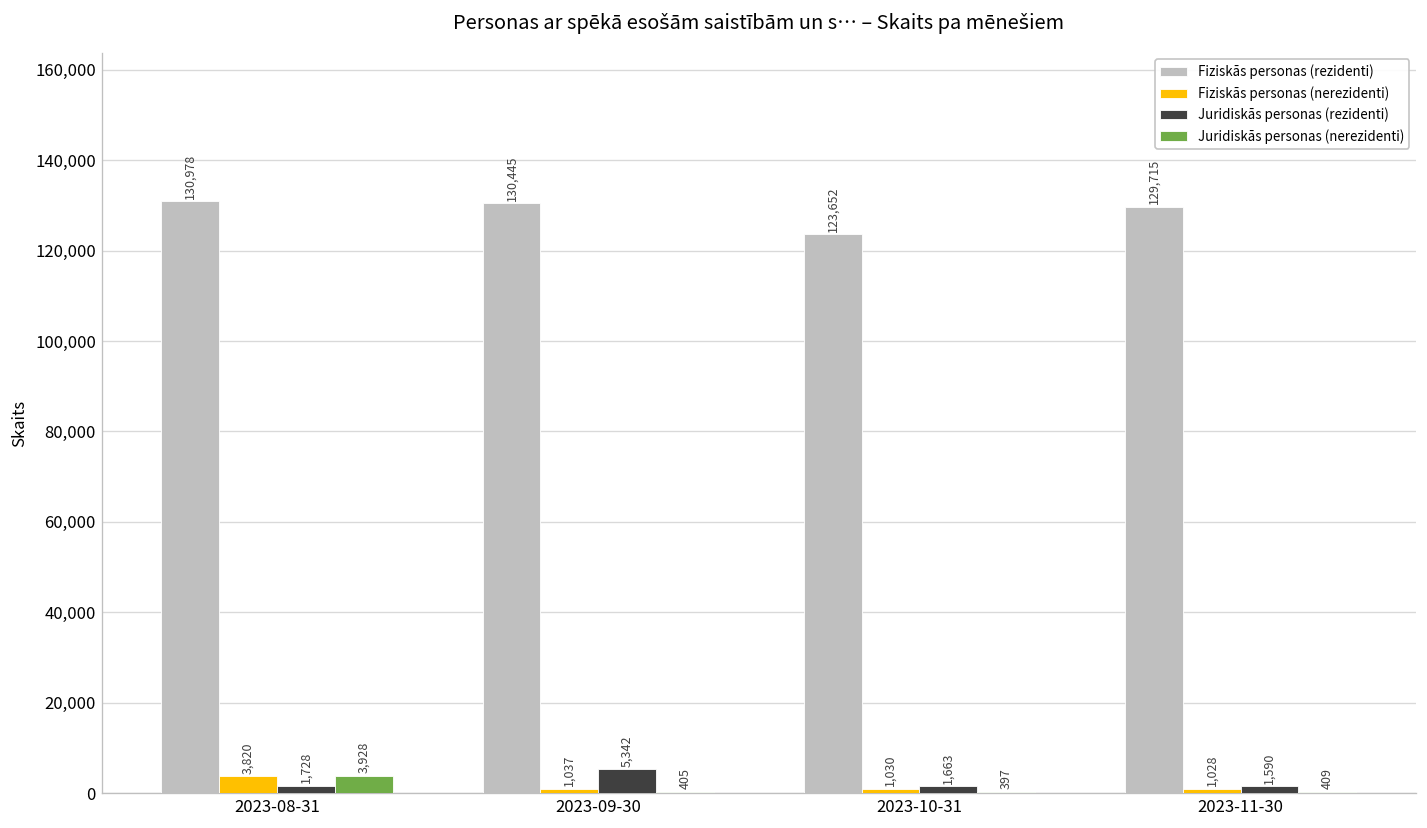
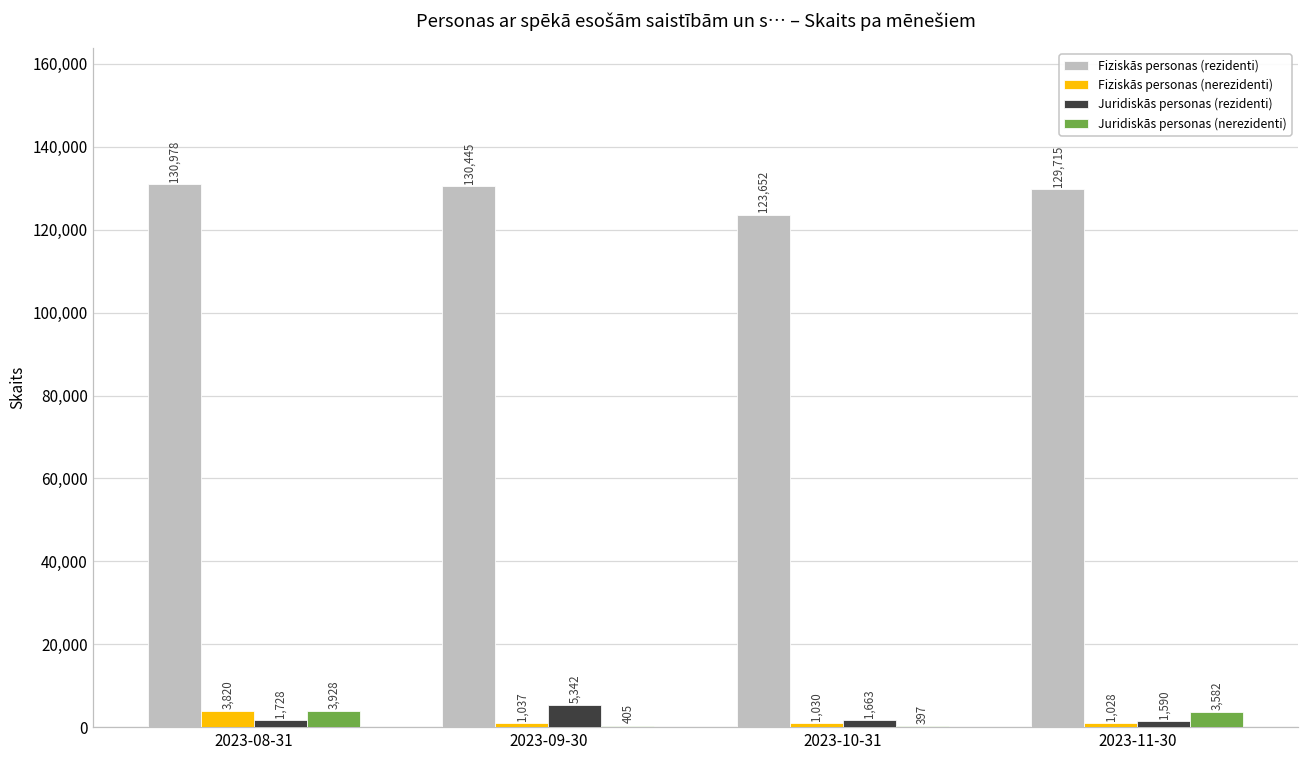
Juridiskās personas (nerezidenti), 2023-11-30: 409 -> 3,582
